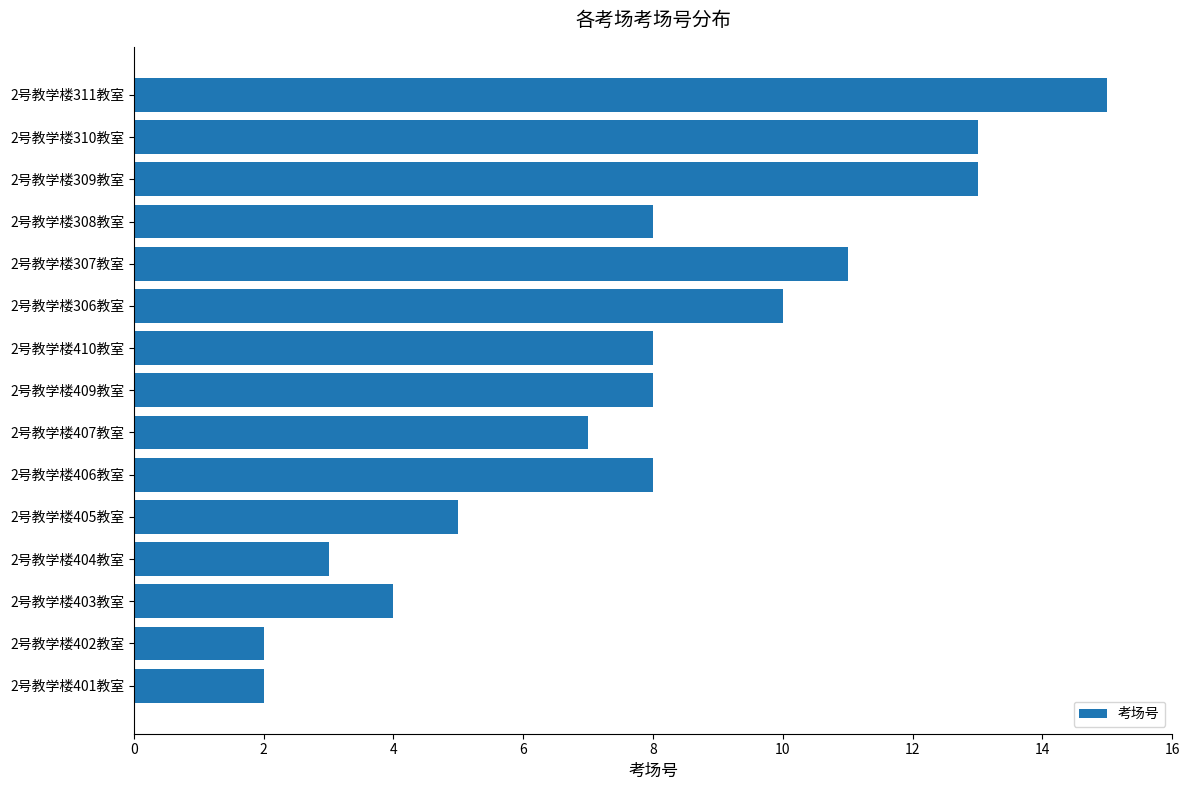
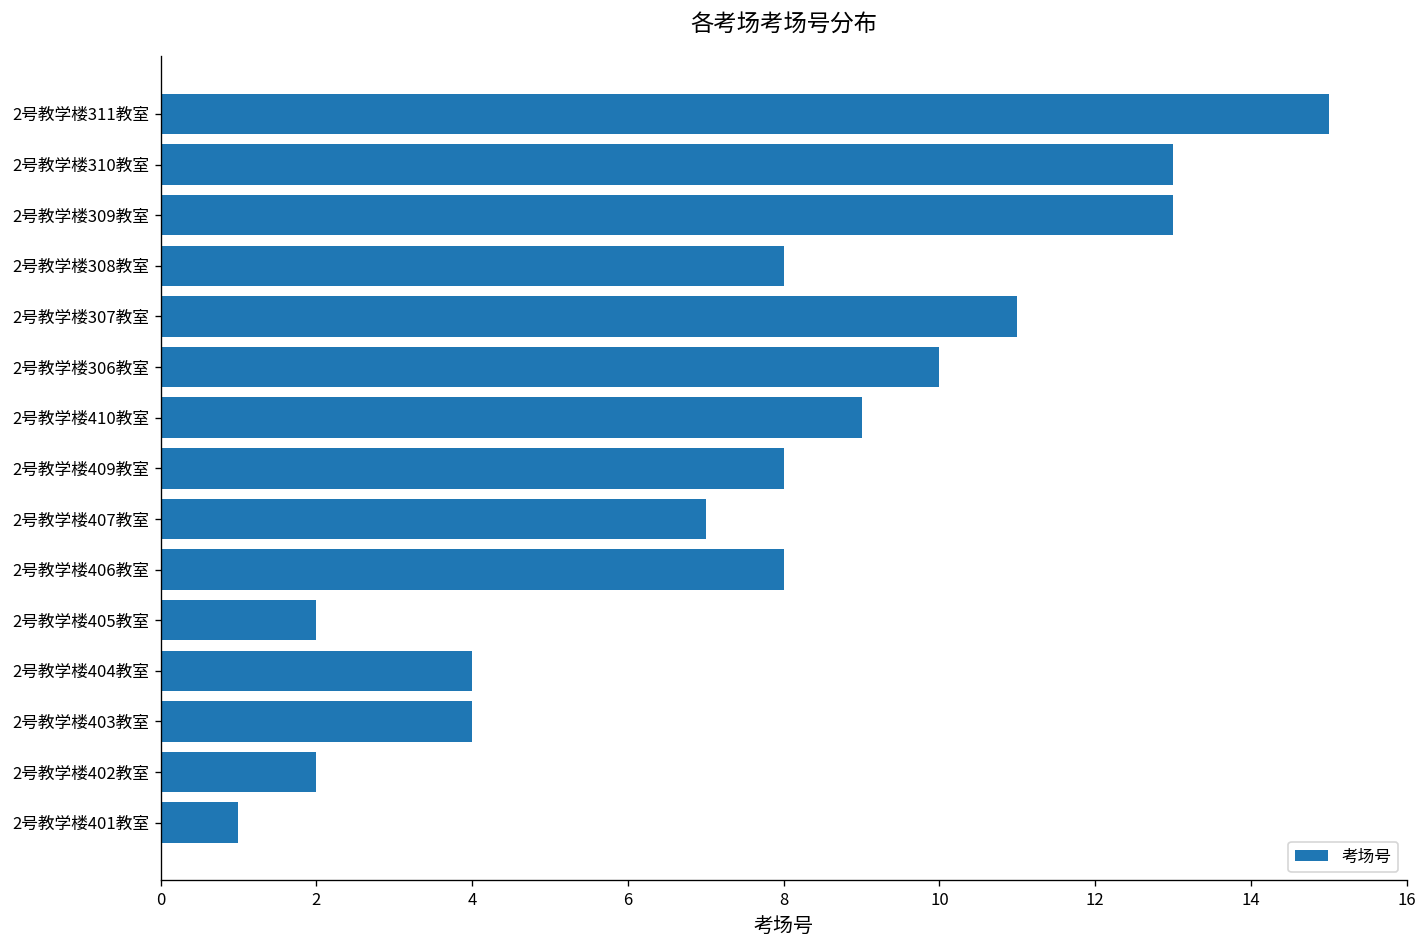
2号教学楼410教室: 8 -> 9
2号教学楼405教室: 5 -> 2
2号教学楼404教室: 3 -> 4
2号教学楼401教室: 2 -> 1
